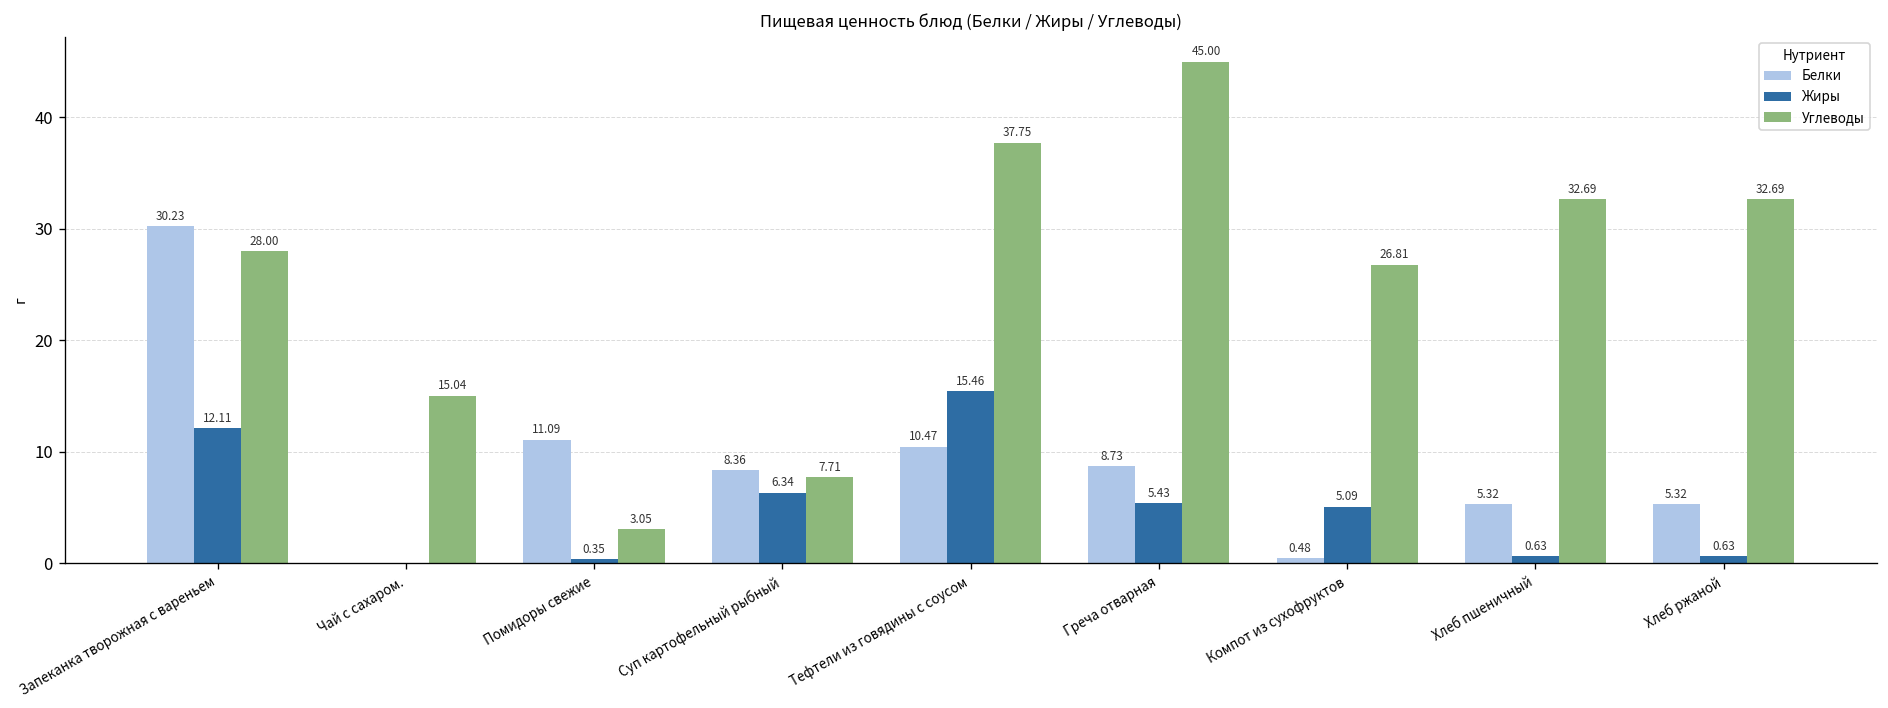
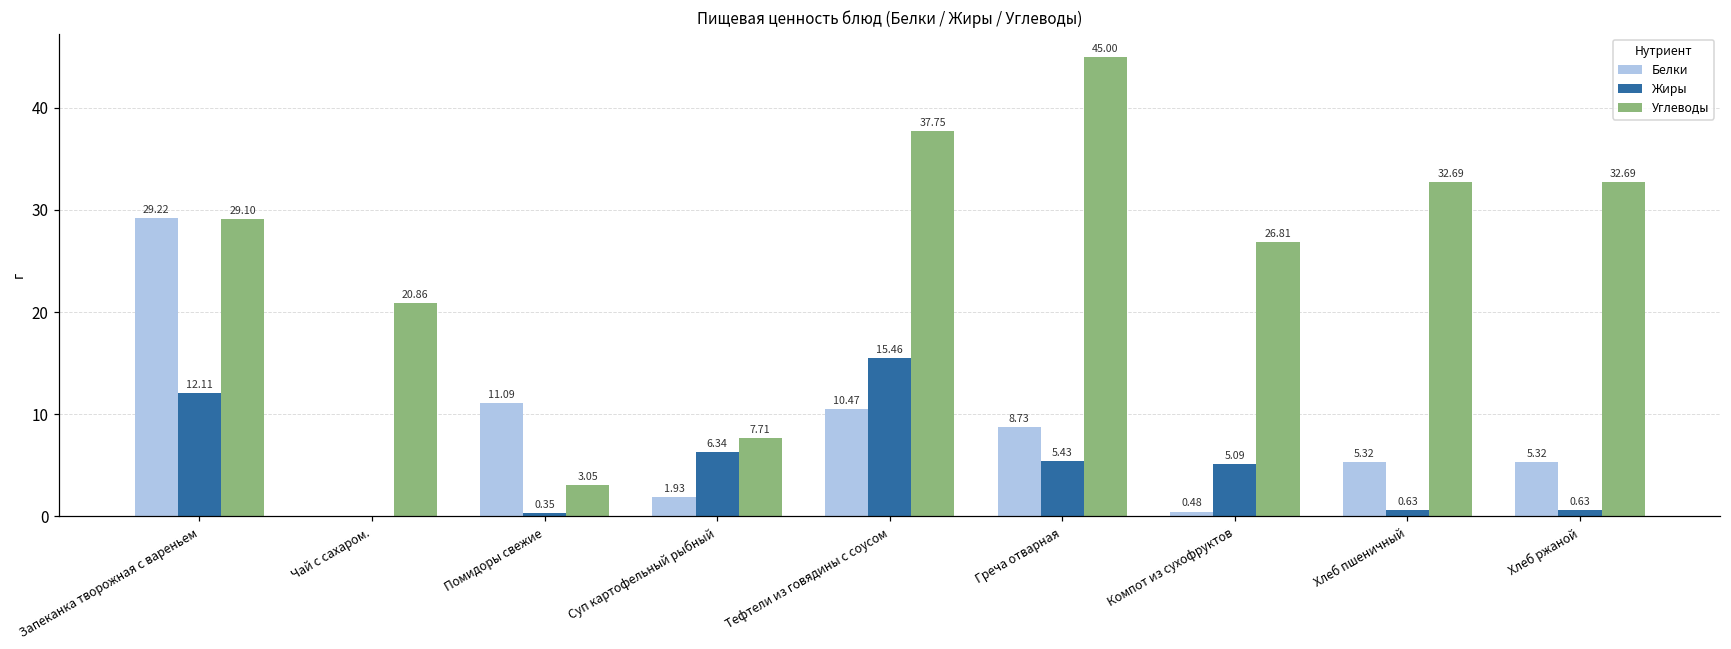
Белки, Запеканка творожная с вареньем: 30.23 -> 29.22
Углеводы, Запеканка творожная с вареньем: 28.00 -> 29.10
Углеводы, Чай с сахаром.: 15.04 -> 20.86
Белки, Суп картофельный рыбный: 8.36 -> 1.93
